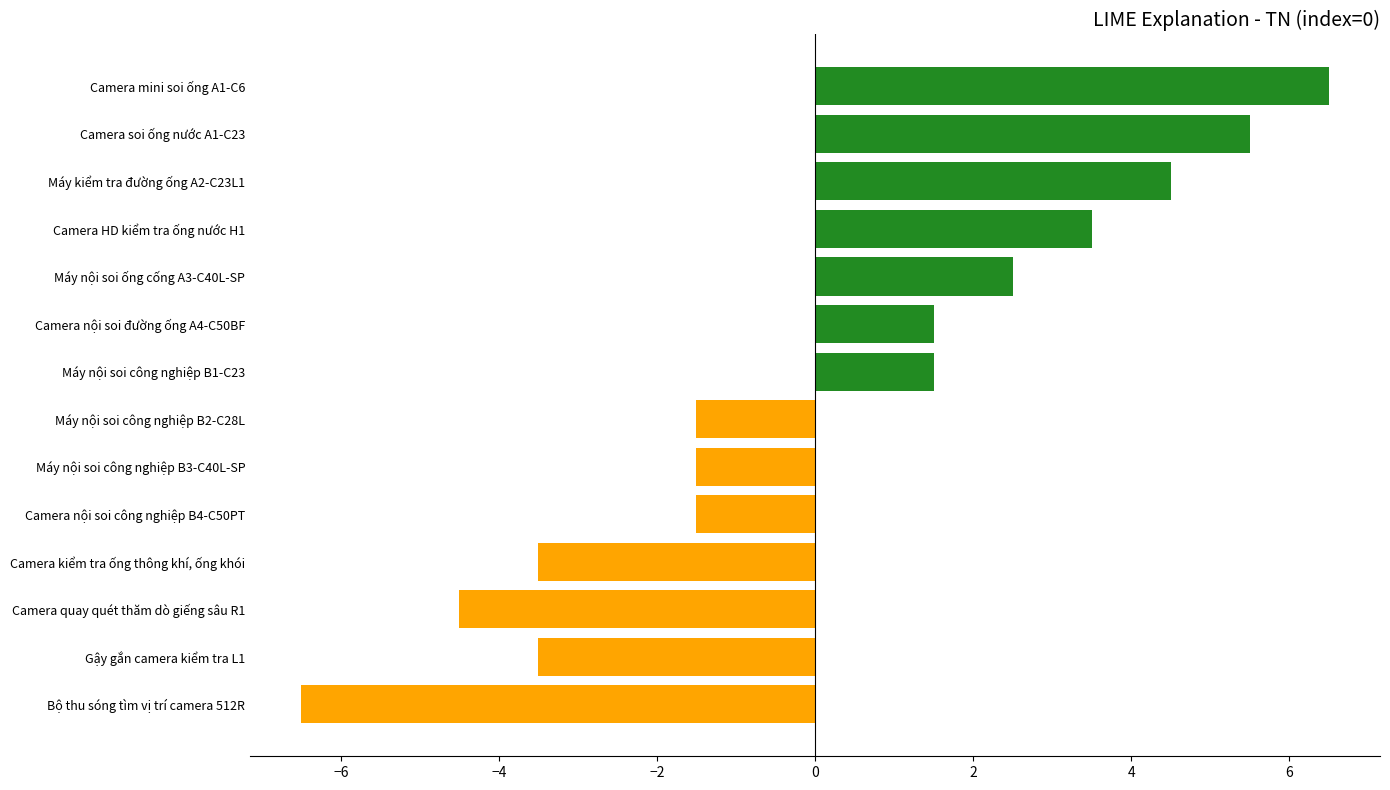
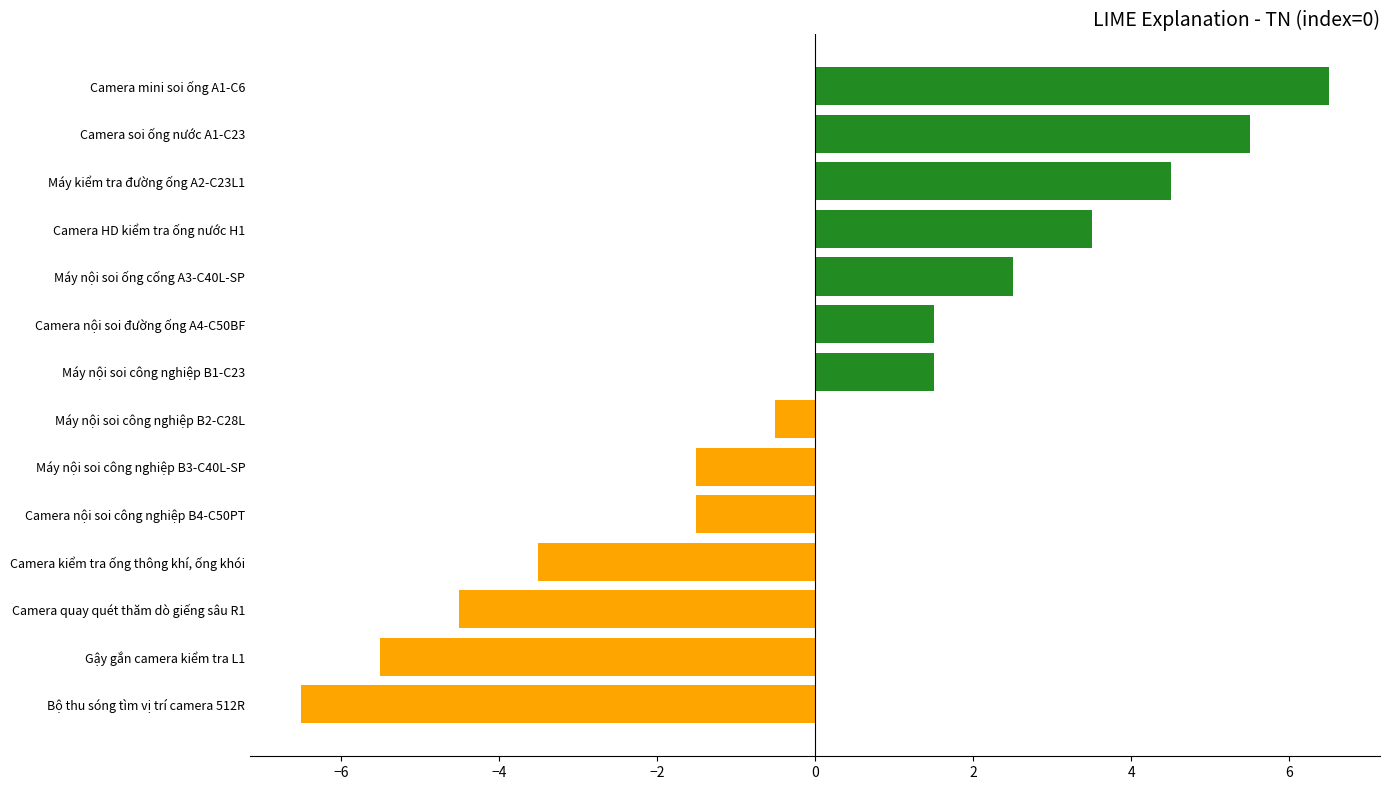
Máy nội soi công nghiệp B2-C28L: -1.5 -> -0.5
Gậy gắn camera kiểm tra L1: -3.5 -> -5.5
